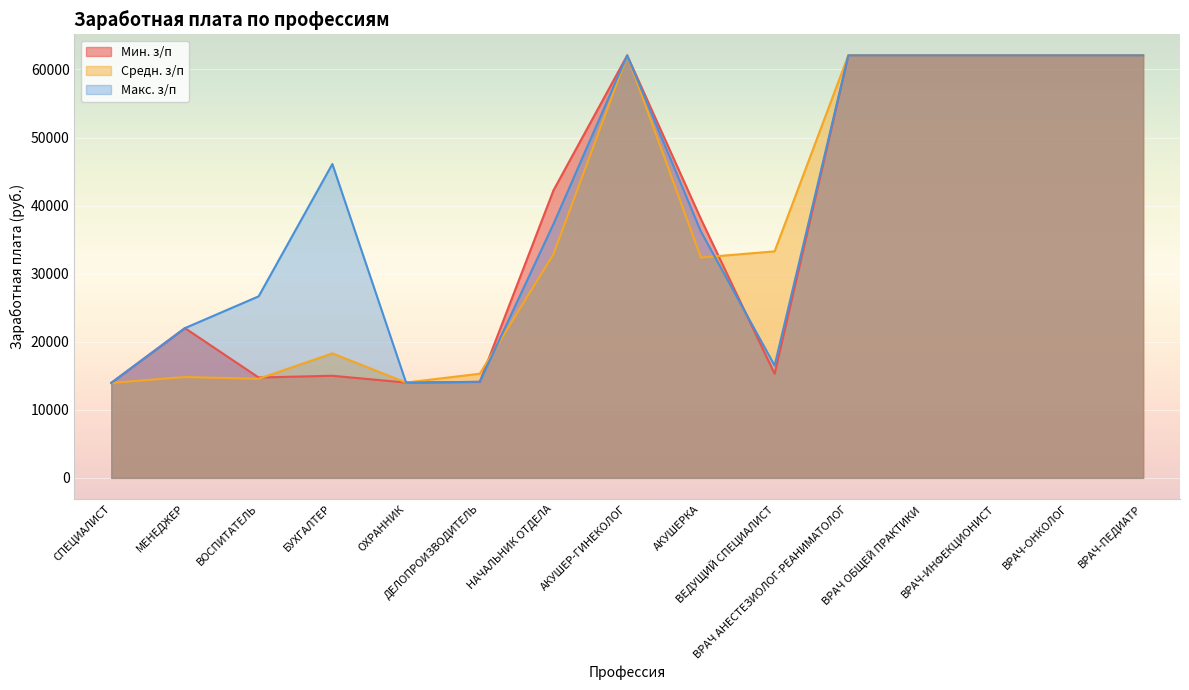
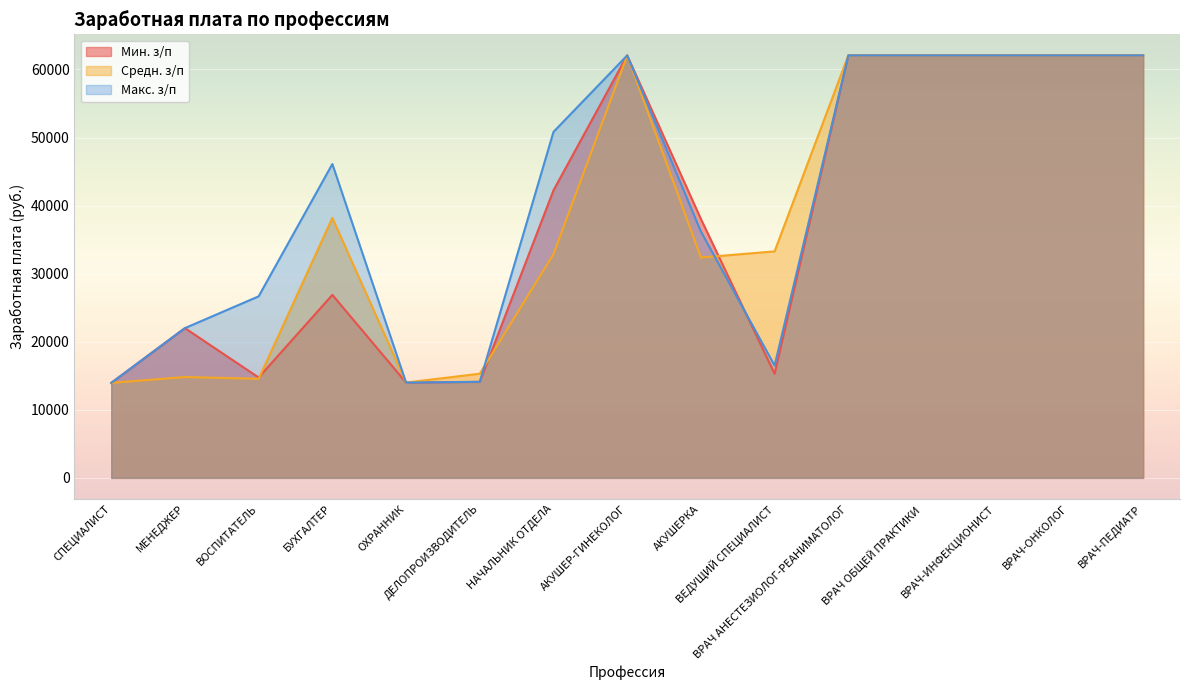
Мин. з/п, БУХГАЛТЕР: 15000 -> 27000
Средн. з/п, БУХГАЛТЕР: 18000 -> 38000
Макс. з/п, НАЧАЛЬНИК ОТДЕЛА: 37000 -> 51000
